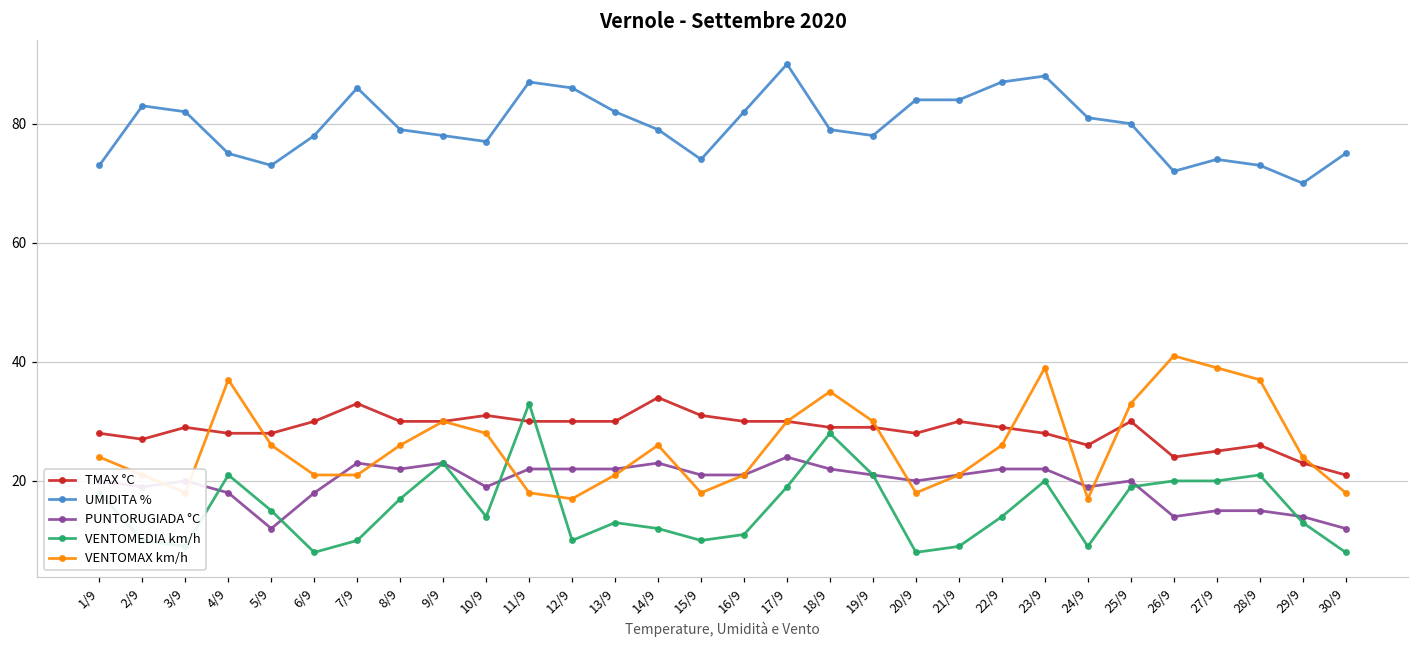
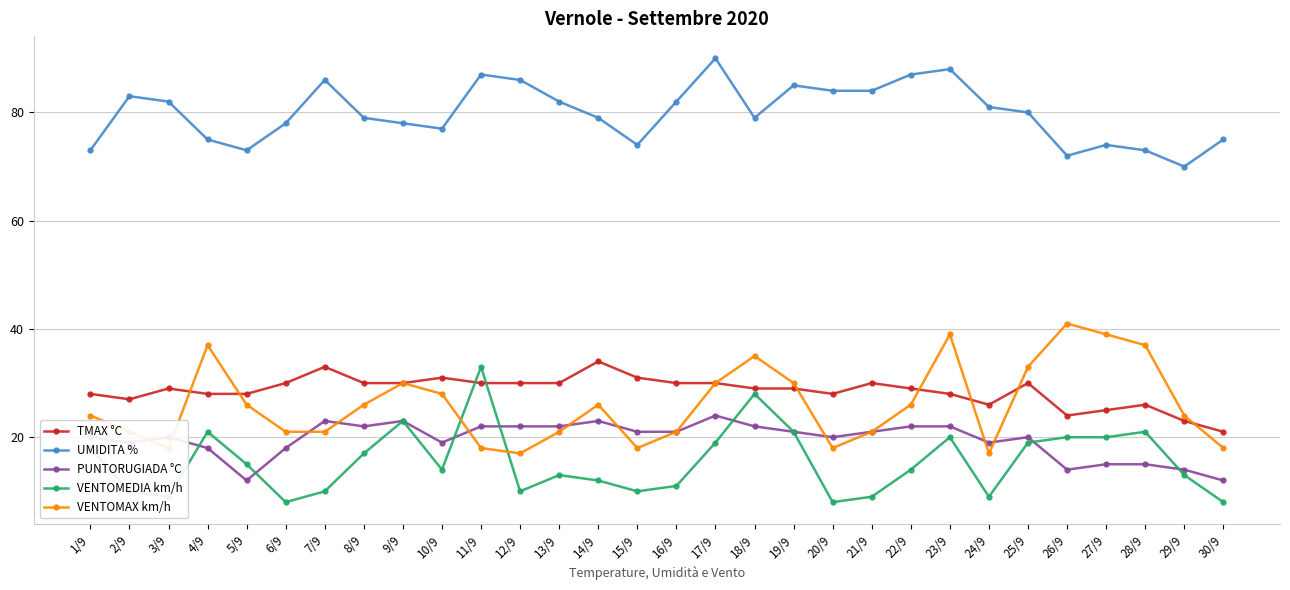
UMIDITA %, 19/9: 78 -> 85
